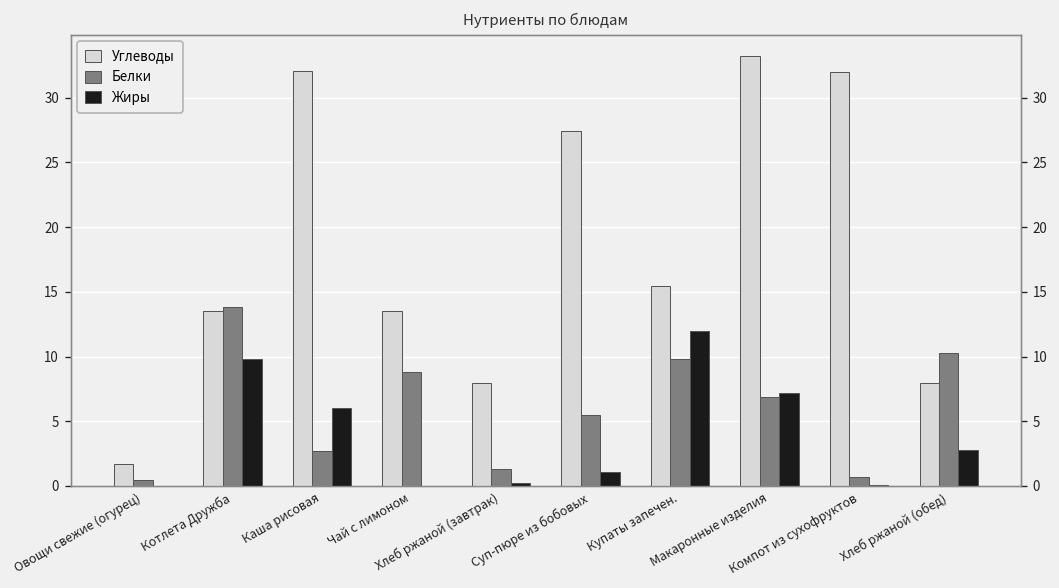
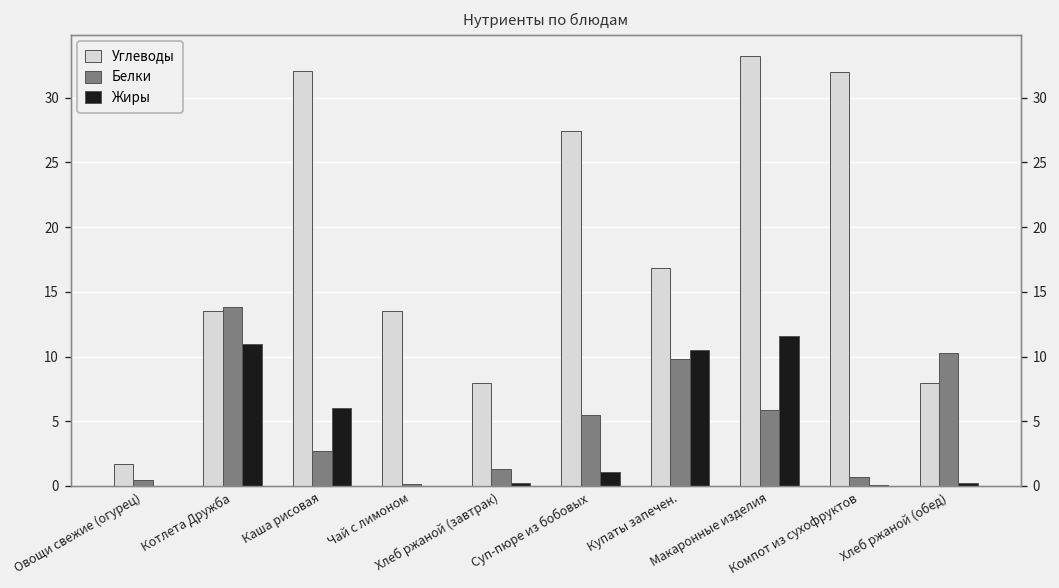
Жиры, Котлета Дружба: 9.8 -> 11.0
Белки, Чай с лимоном: 8.8 -> 0.1
Углеводы, Купаты запечен.: 15.5 -> 16.8
Жиры, Купаты запечен.: 12.0 -> 10.5
Белки, Макаронные изделия: 6.9 -> 5.9
Жиры, Макаронные изделия: 7.2 -> 11.6
Жиры, Хлеб ржаной (обед): 2.8 -> 0.2
